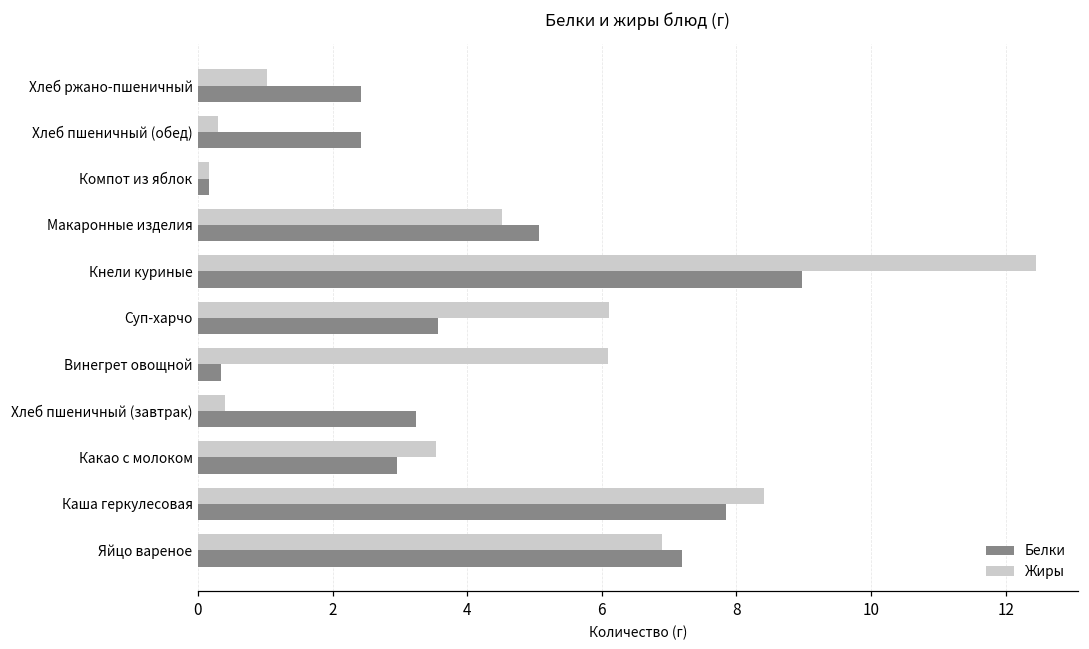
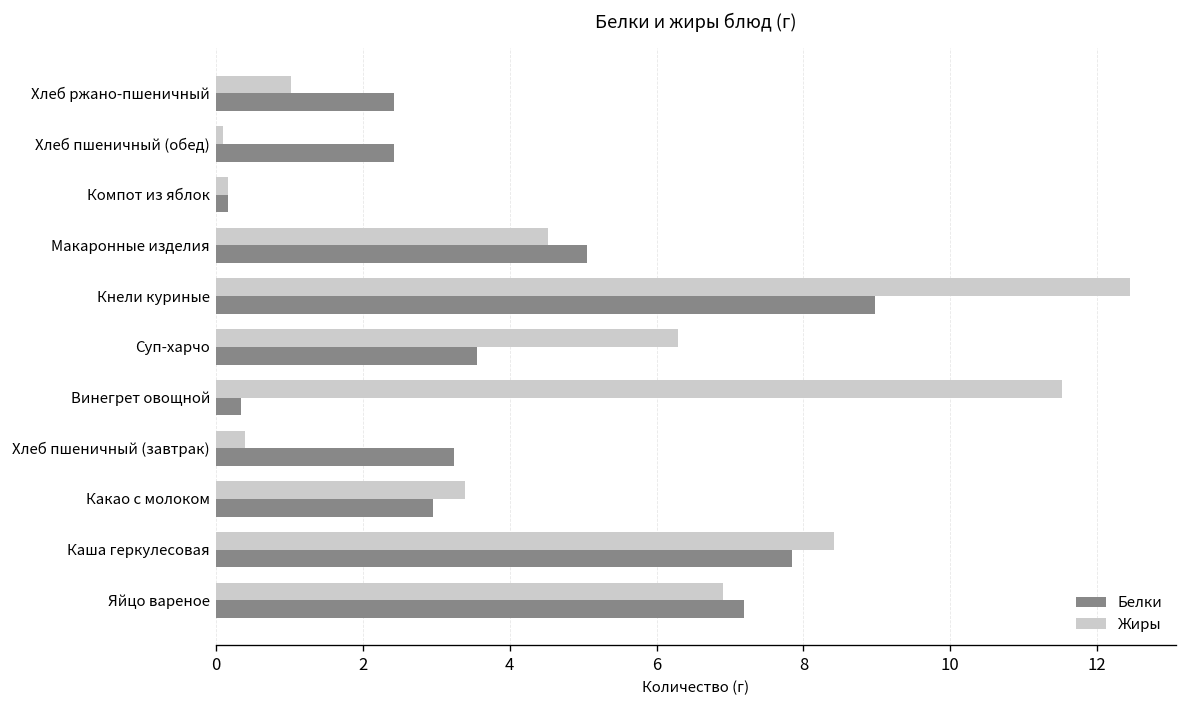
Жиры, Хлеб пшеничный (обед): 0.3 -> 0.1
Жиры, Суп-харчо: 6.1 -> 6.3
Жиры, Винегрет овощной: 6.1 -> 11.5
Жиры, Какао с молоком: 3.5 -> 3.4
